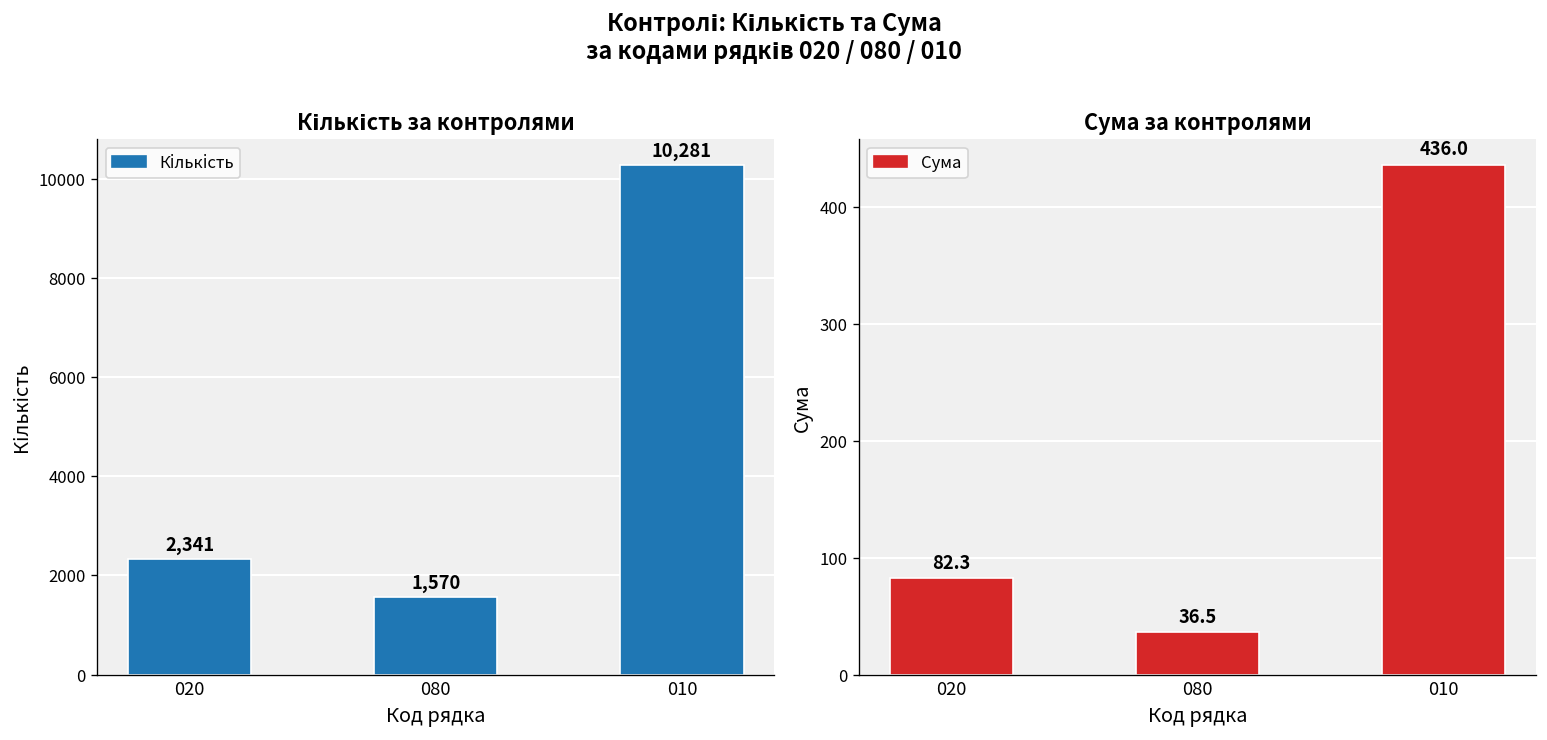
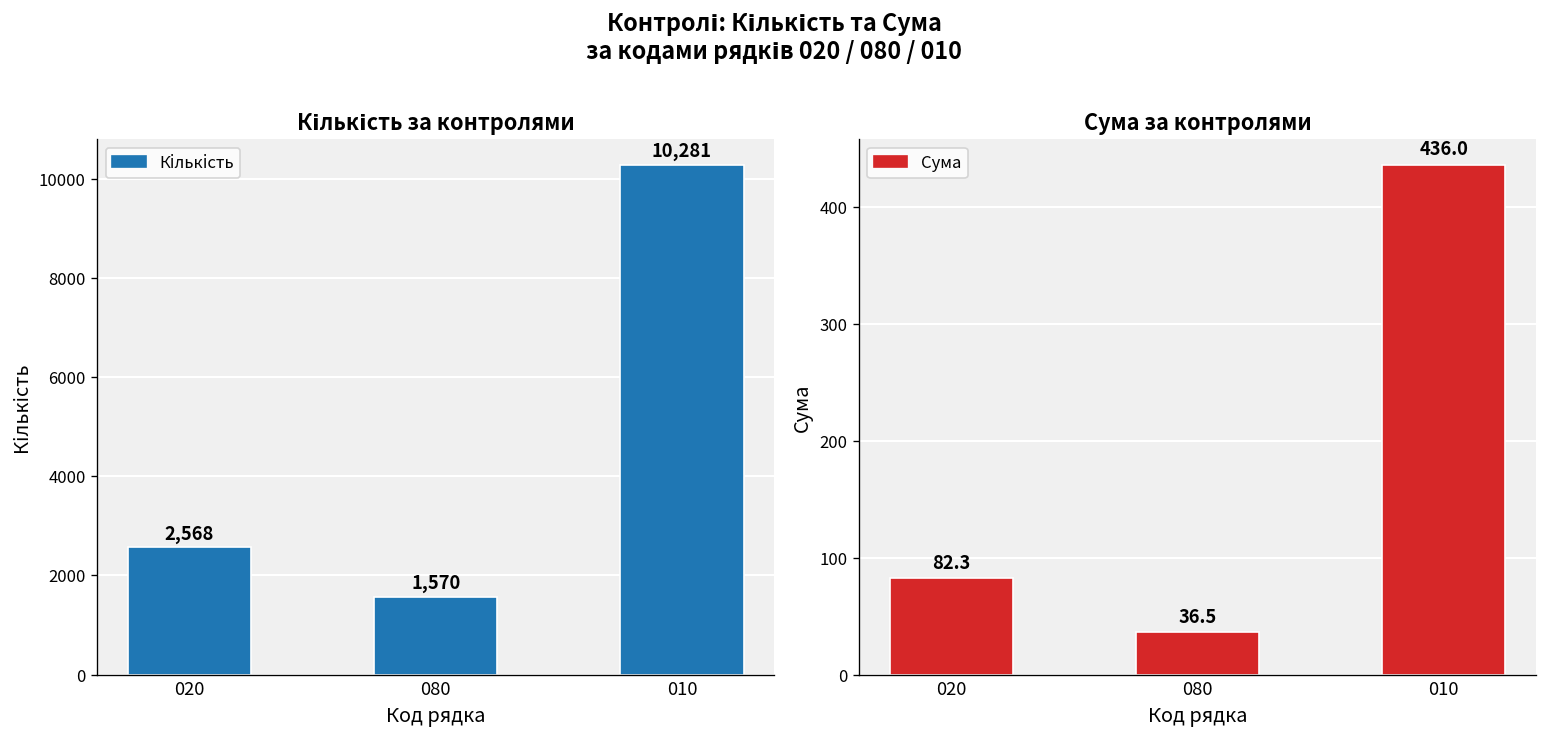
Кількість за контролями, 020: 2,341 -> 2,568
